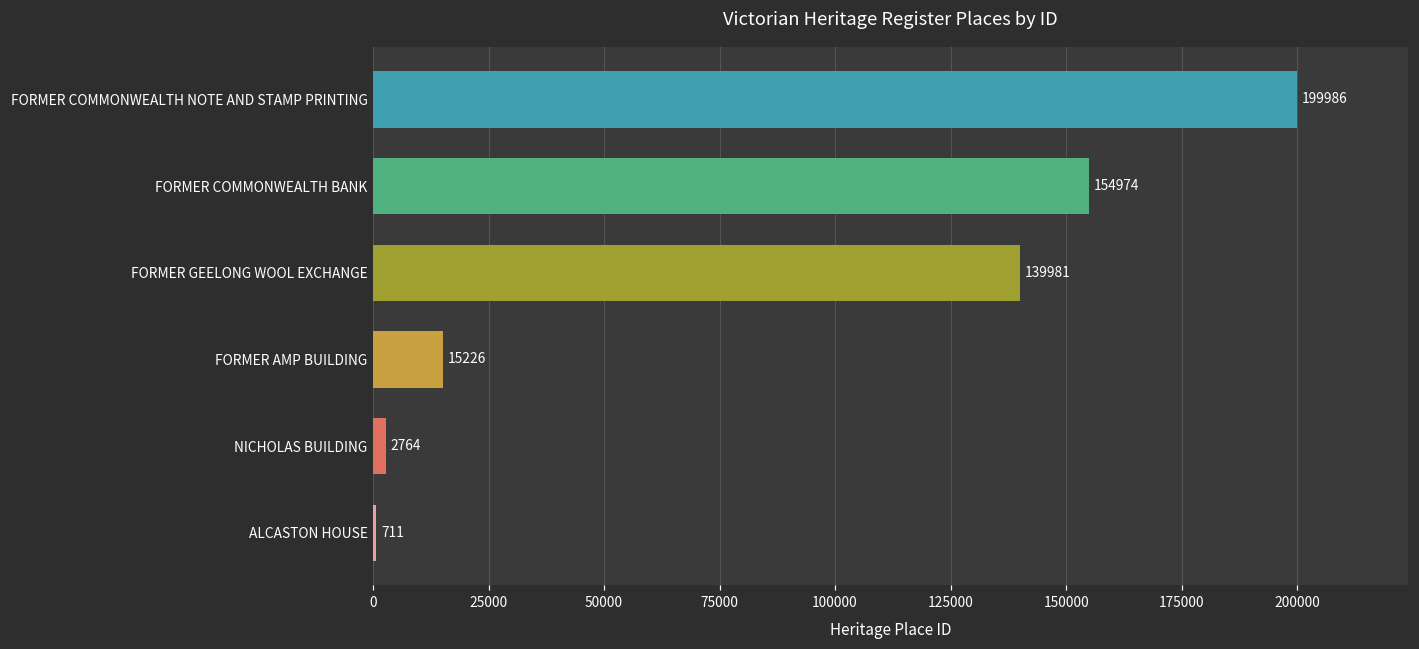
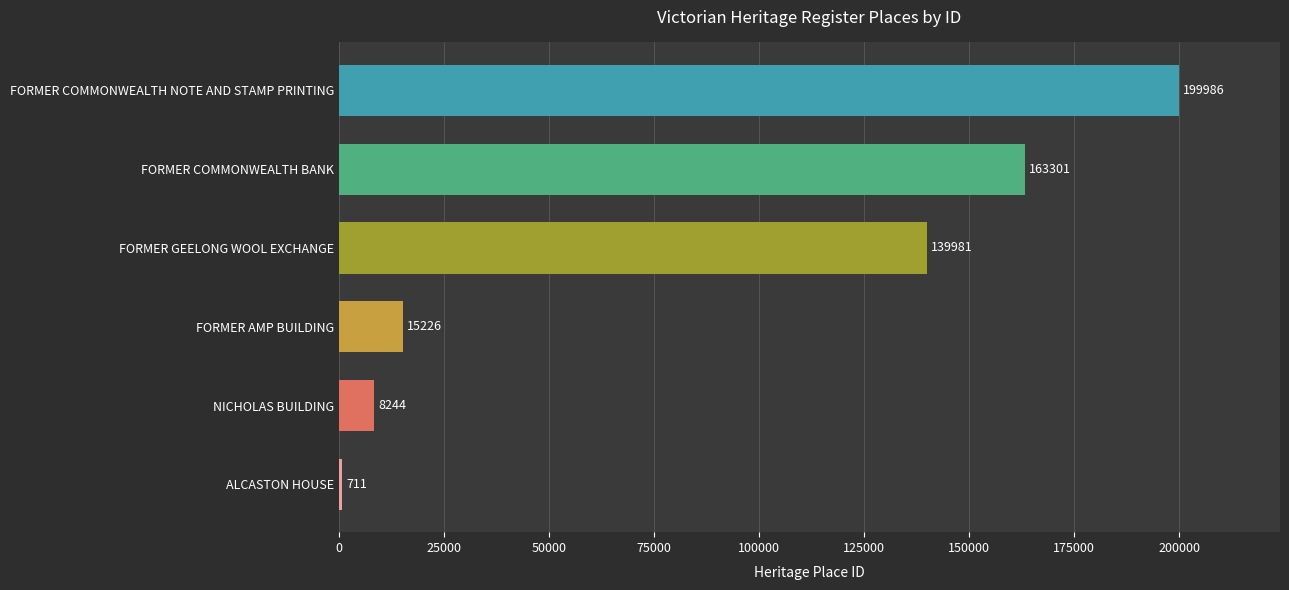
FORMER COMMONWEALTH BANK: 154974 -> 163301
NICHOLAS BUILDING: 2764 -> 8244
